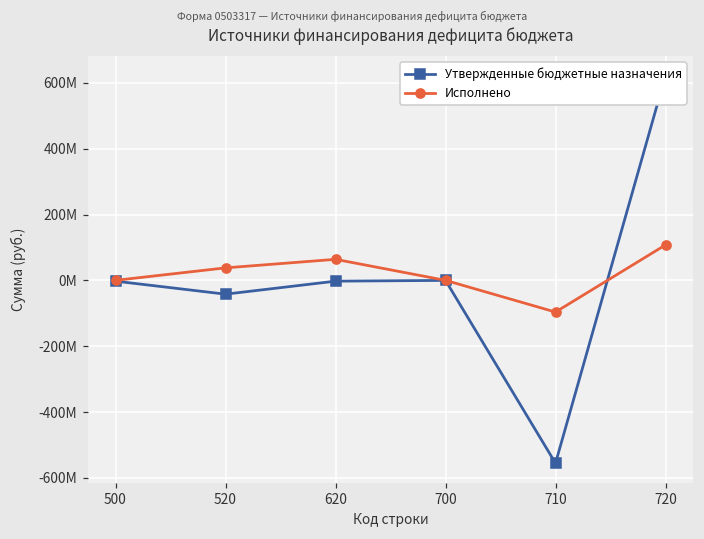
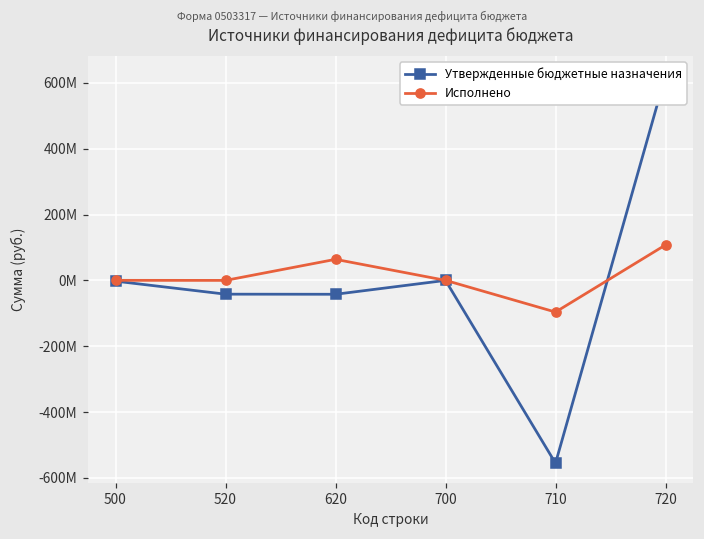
Исполнено, 520: 40000000 -> 0
Утвержденные бюджетные назначения, 620: 0 -> -40000000
